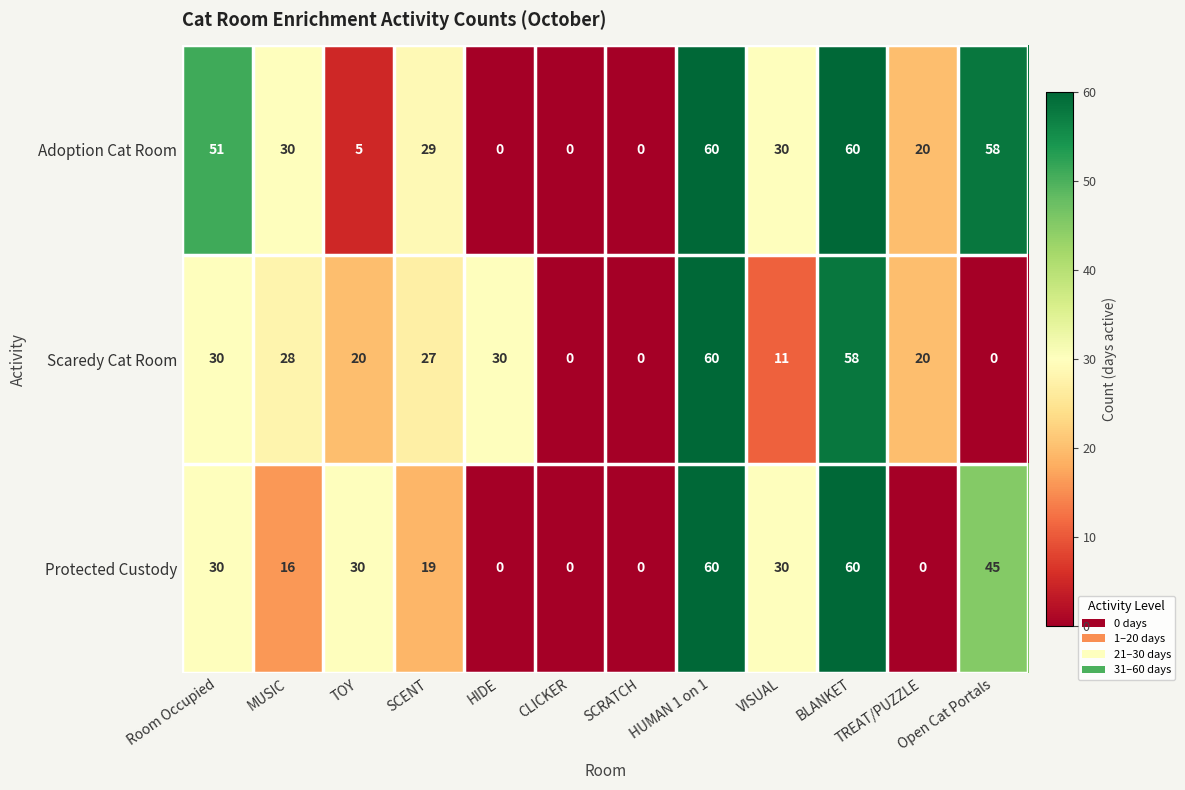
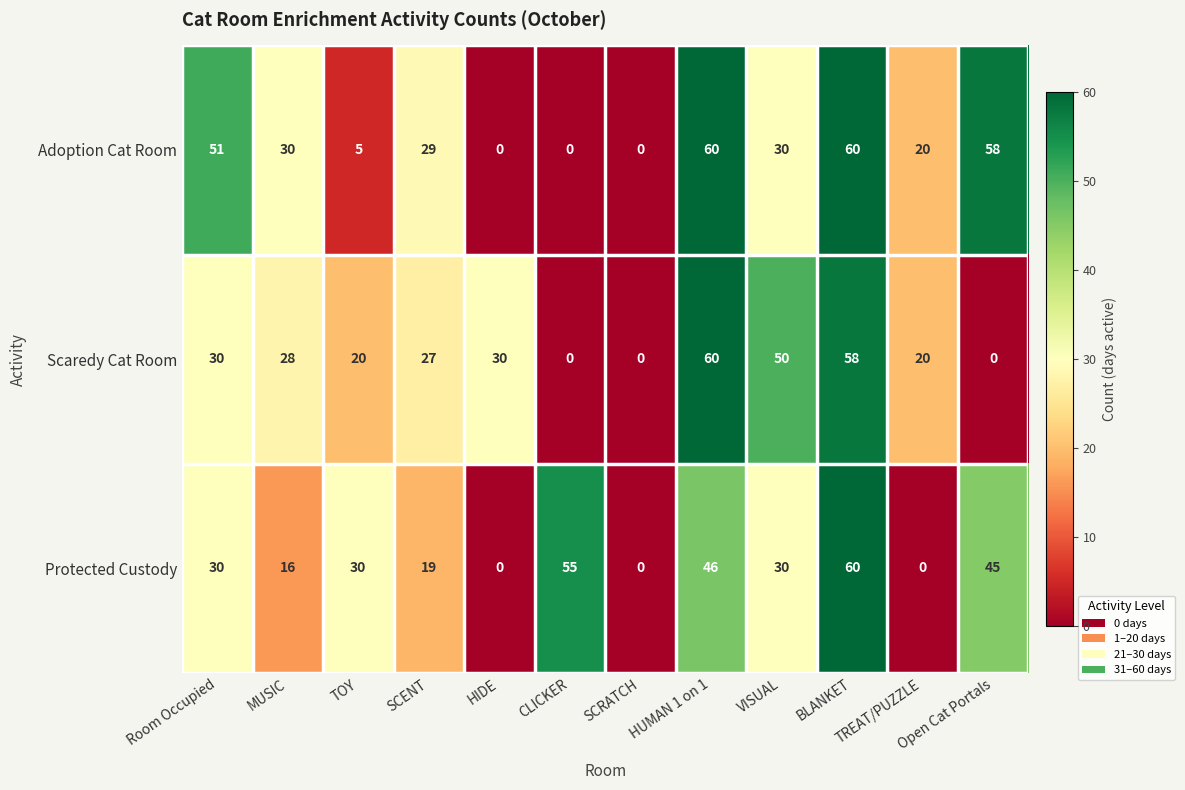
Scaredy Cat Room, VISUAL: 11 -> 50
Protected Custody, CLICKER: 0 -> 55
Protected Custody, HUMAN 1 on 1: 60 -> 46
